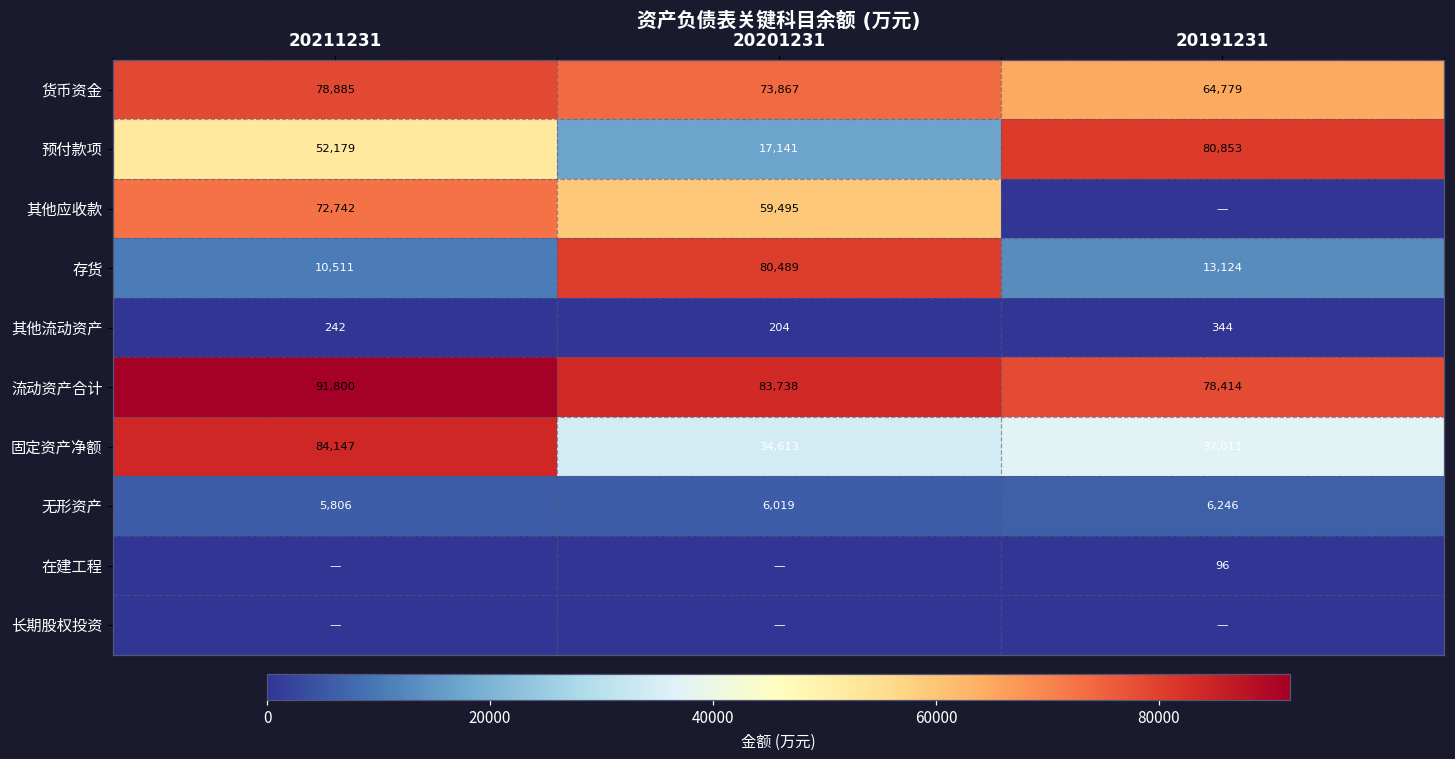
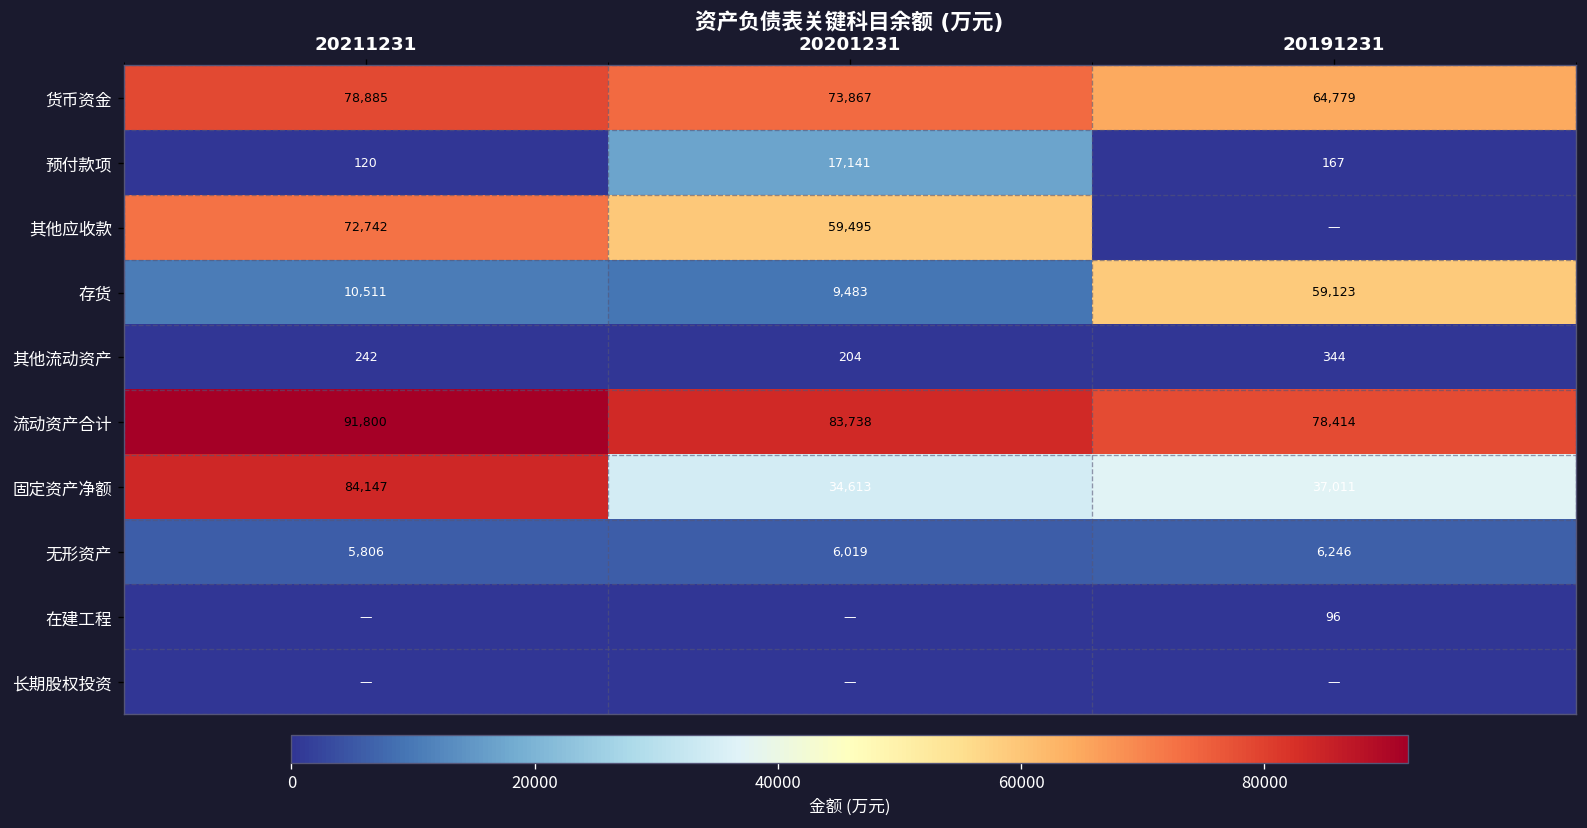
预付款项, 20211231: 52,179 -> 120
预付款项, 20191231: 80,853 -> 167
存货, 20201231: 80,489 -> 9,483
存货, 20191231: 13,124 -> 59,123
